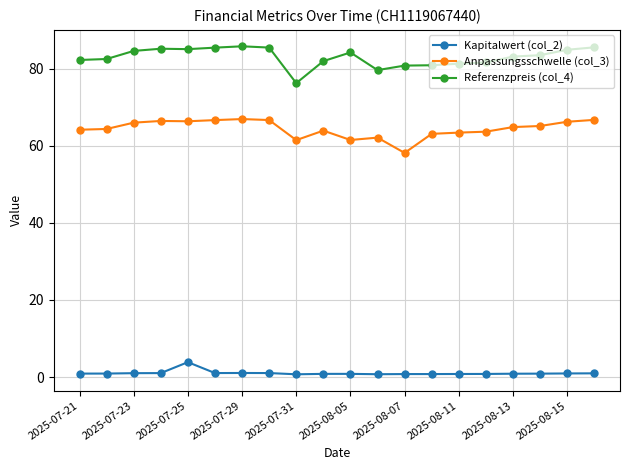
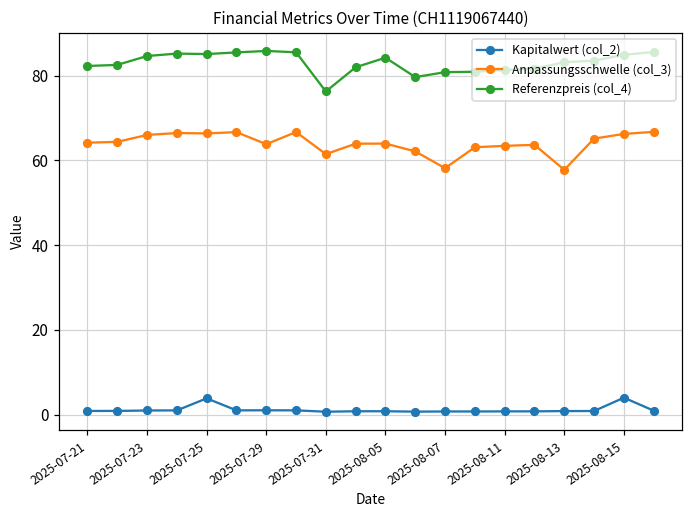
Anpassungsschwelle (col_3), 2025-07-29: 67 -> 64
Anpassungsschwelle (col_3), 2025-08-05: 62 -> 64
Anpassungsschwelle (col_3), 2025-08-13: 65 -> 58
Kapitalwert (col_2), 2025-08-15: 1 -> 4
